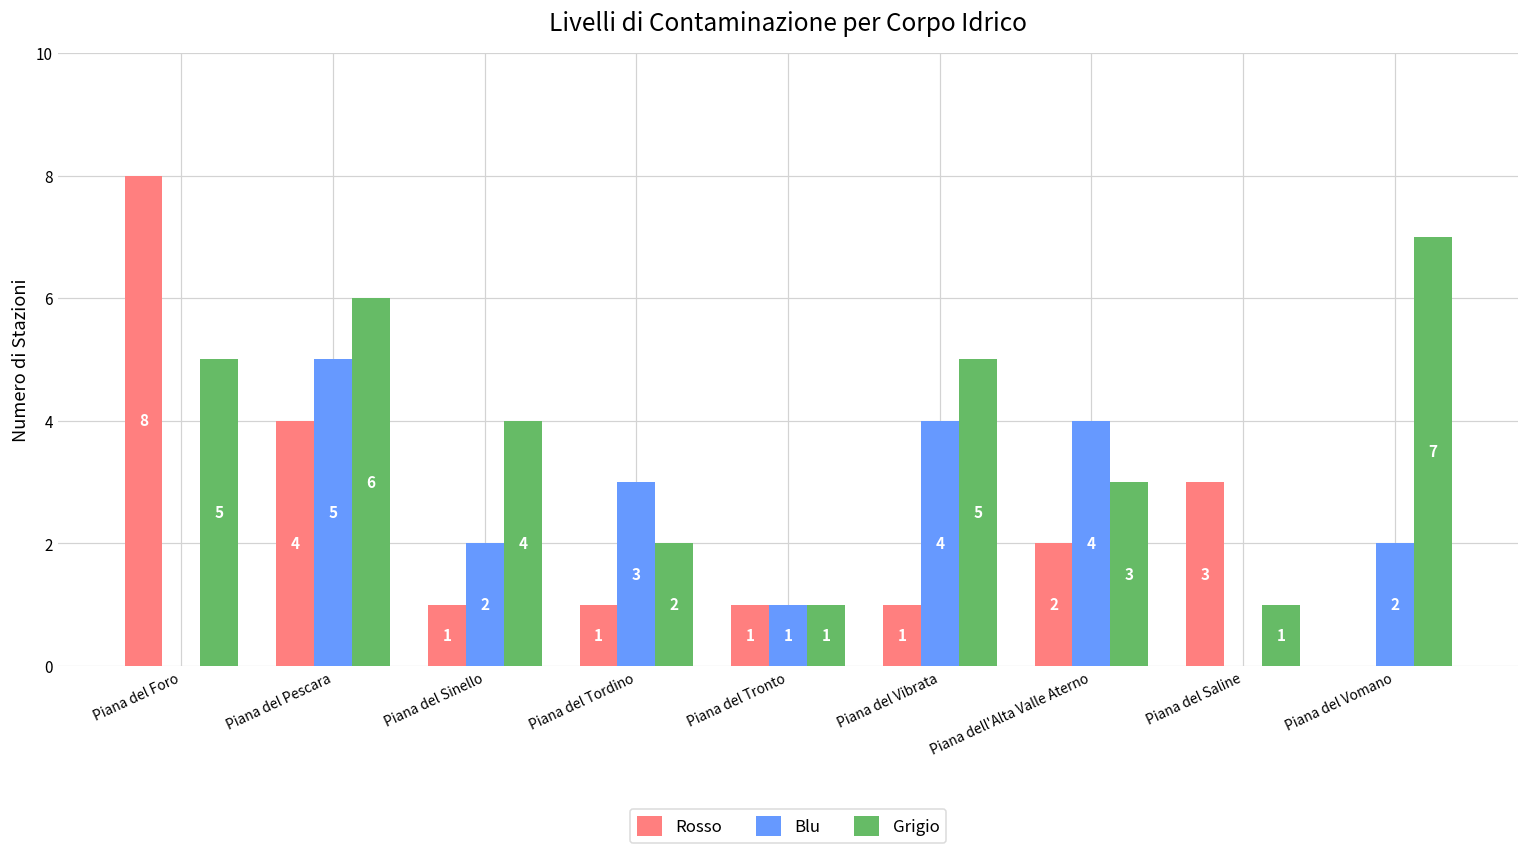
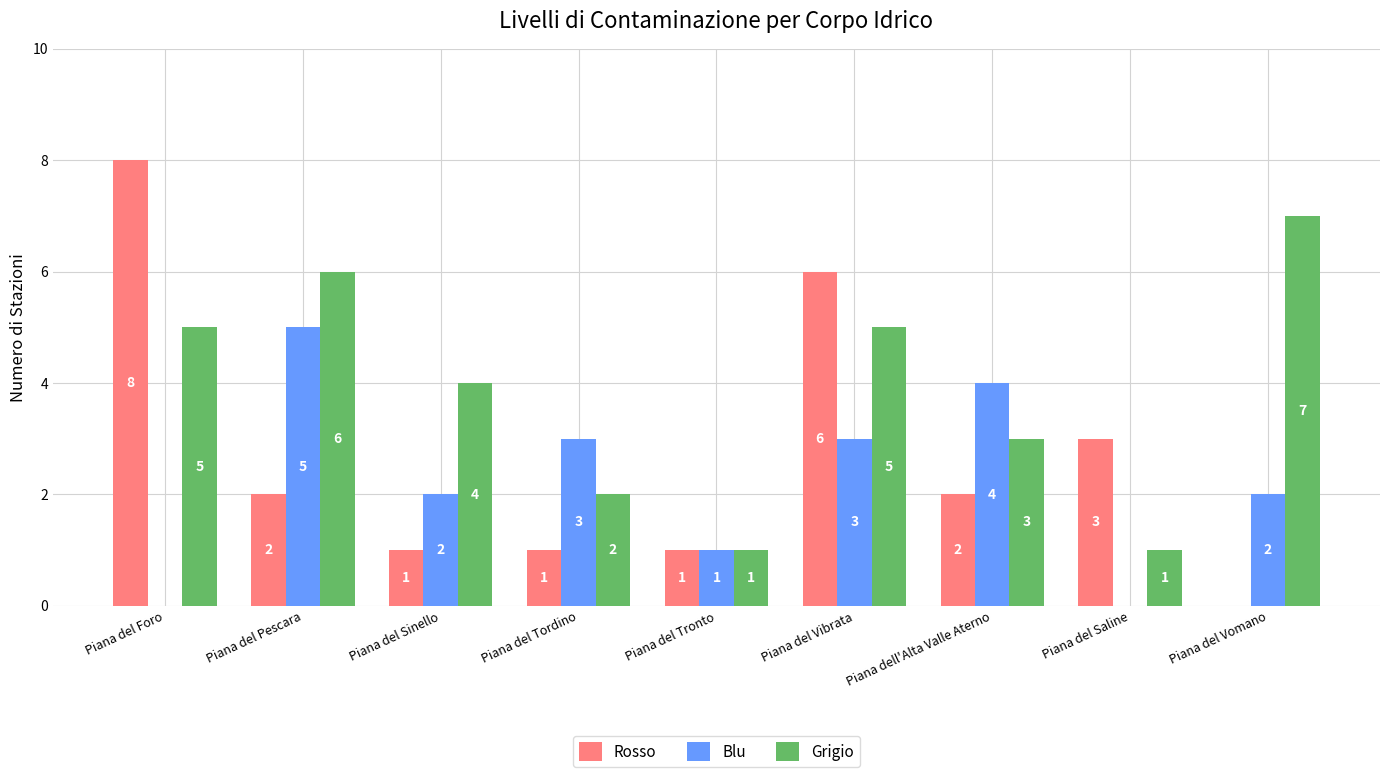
Rosso, Piana del Pescara: 4 -> 2
Rosso, Piana del Vibrata: 1 -> 6
Blu, Piana del Vibrata: 4 -> 3
